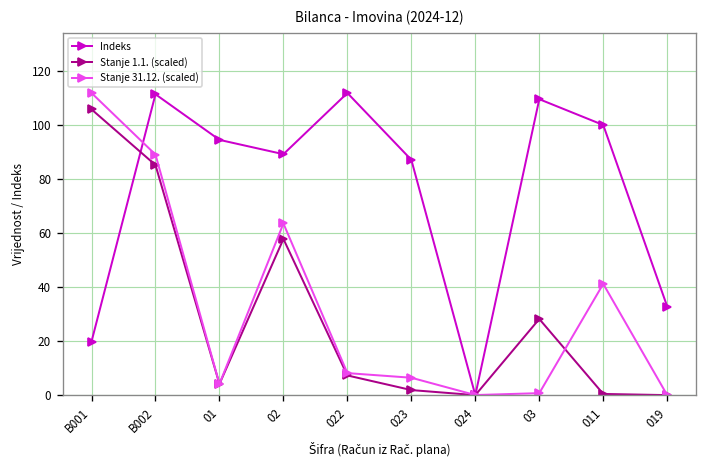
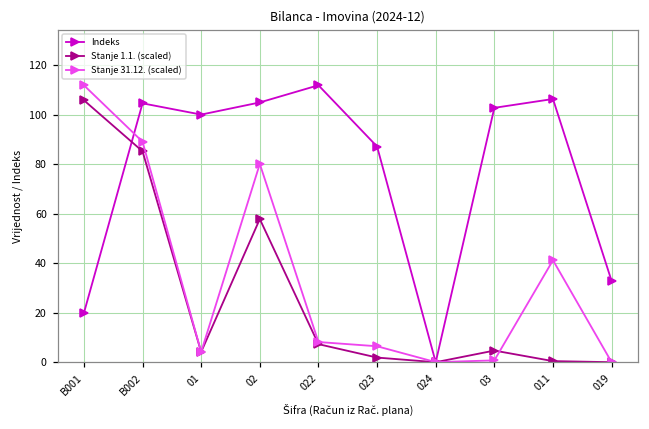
Indeks, B002: 111 -> 105
Indeks, 01: 95 -> 100
Indeks, 02: 89 -> 105
Stanje 31.12. (scaled), 02: 64 -> 80
Indeks, 03: 110 -> 103
Stanje 1.1. (scaled), 03: 28 -> 5
Indeks, 011: 100 -> 106
